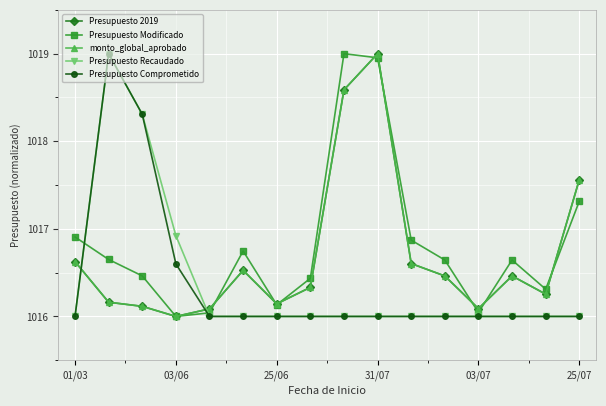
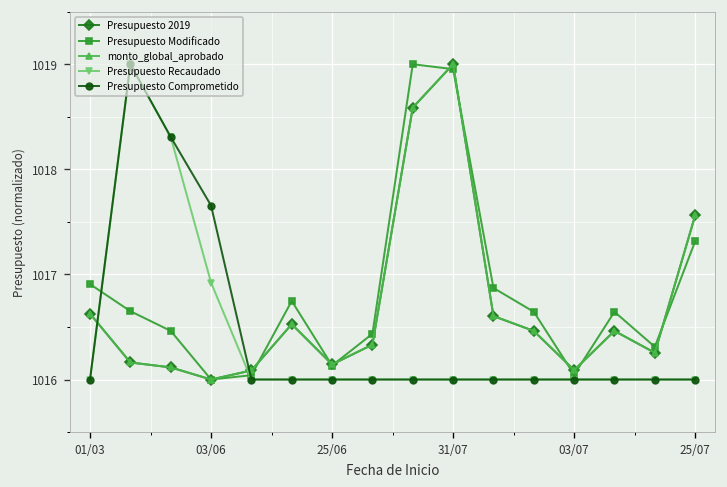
Presupuesto Comprometido, 03/06: 1016.6 -> 1017.7
